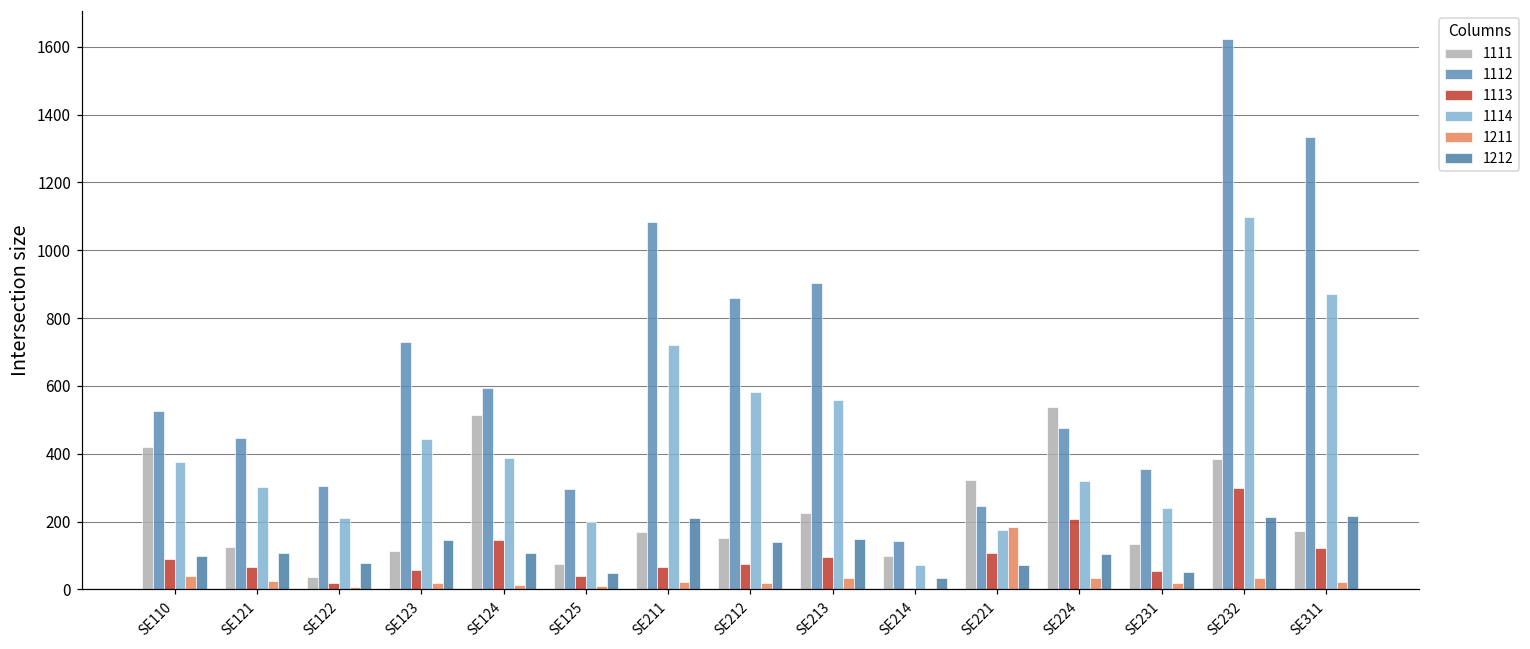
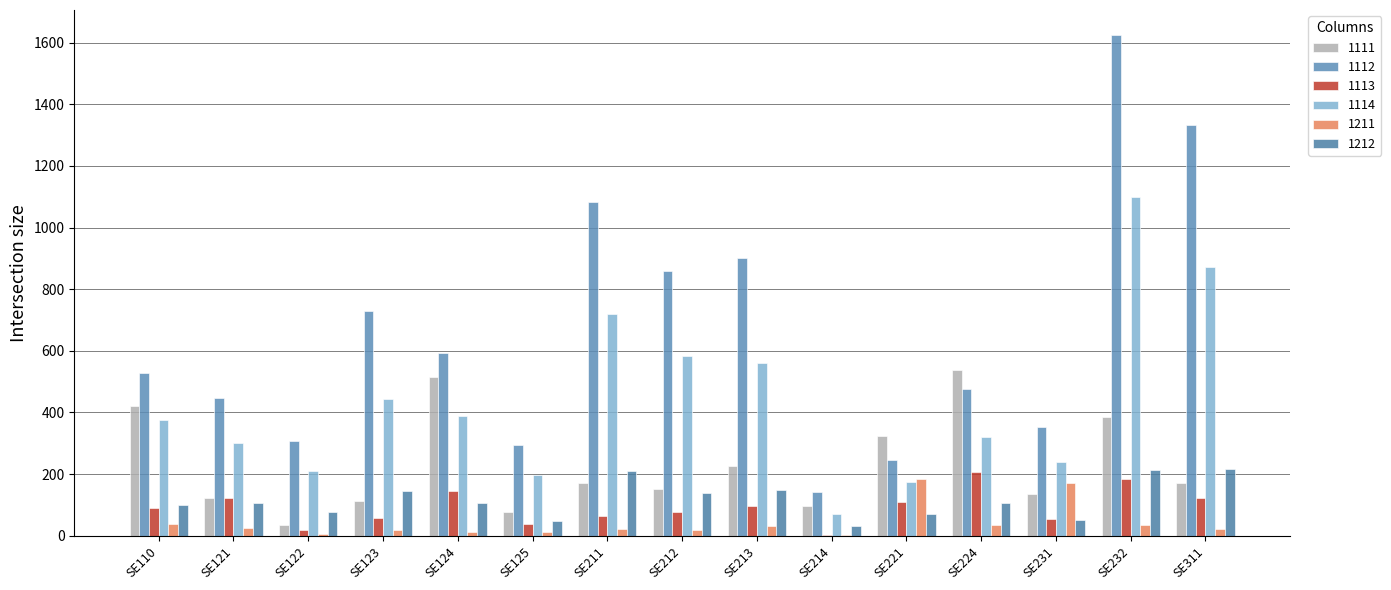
1113, SE121: 70 -> 120
1211, SE231: 20 -> 170
1113, SE232: 300 -> 180
